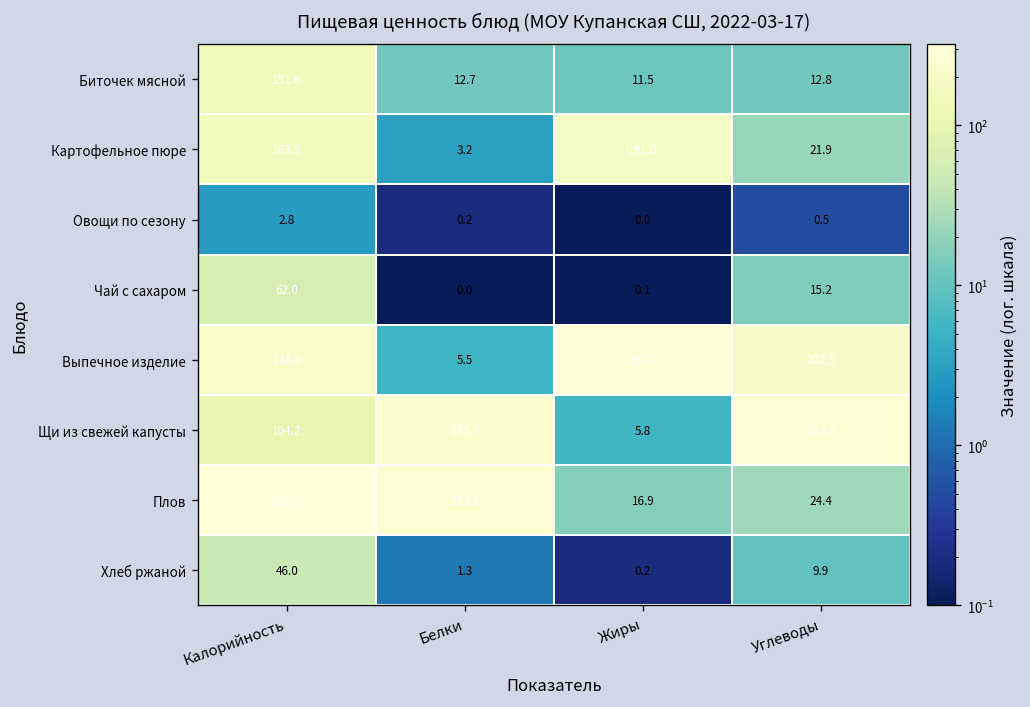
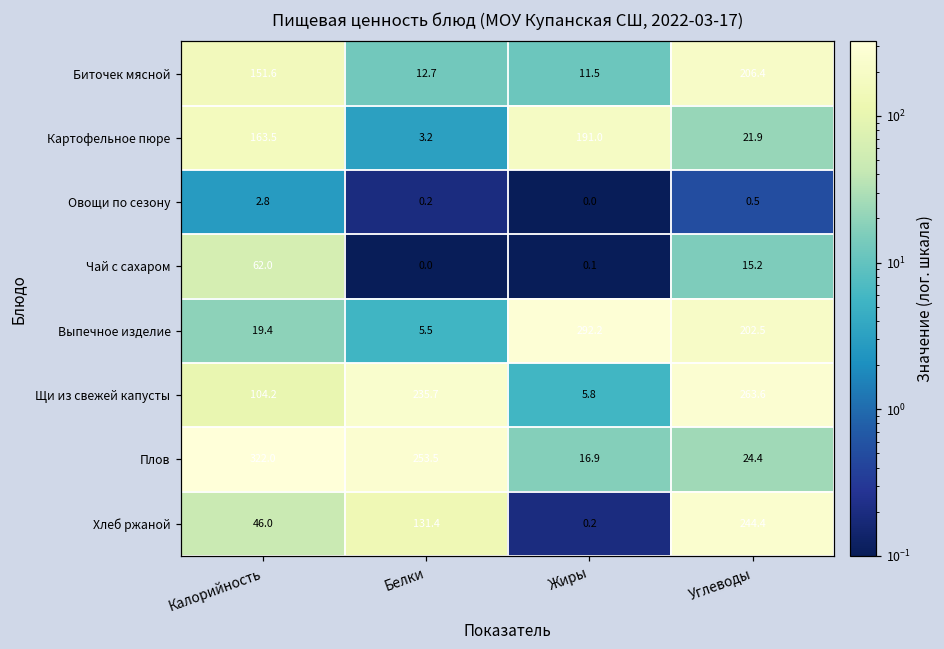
Биточек мясной, Углеводы: 12.8 -> 206.4
Выпечное изделие, Калорийность: 218.0 -> 19.4
Хлеб ржаной, Белки: 1.3 -> 131.4
Хлеб ржаной, Углеводы: 9.9 -> 244.4
